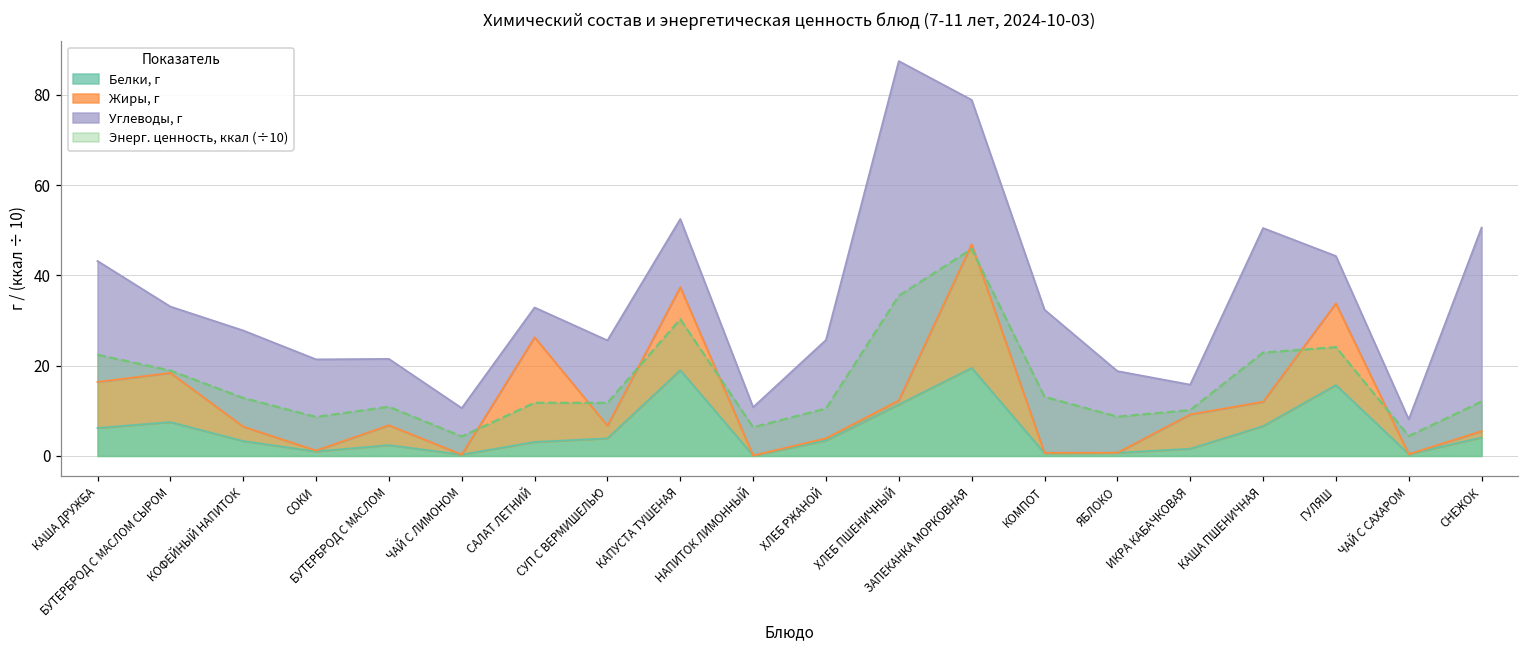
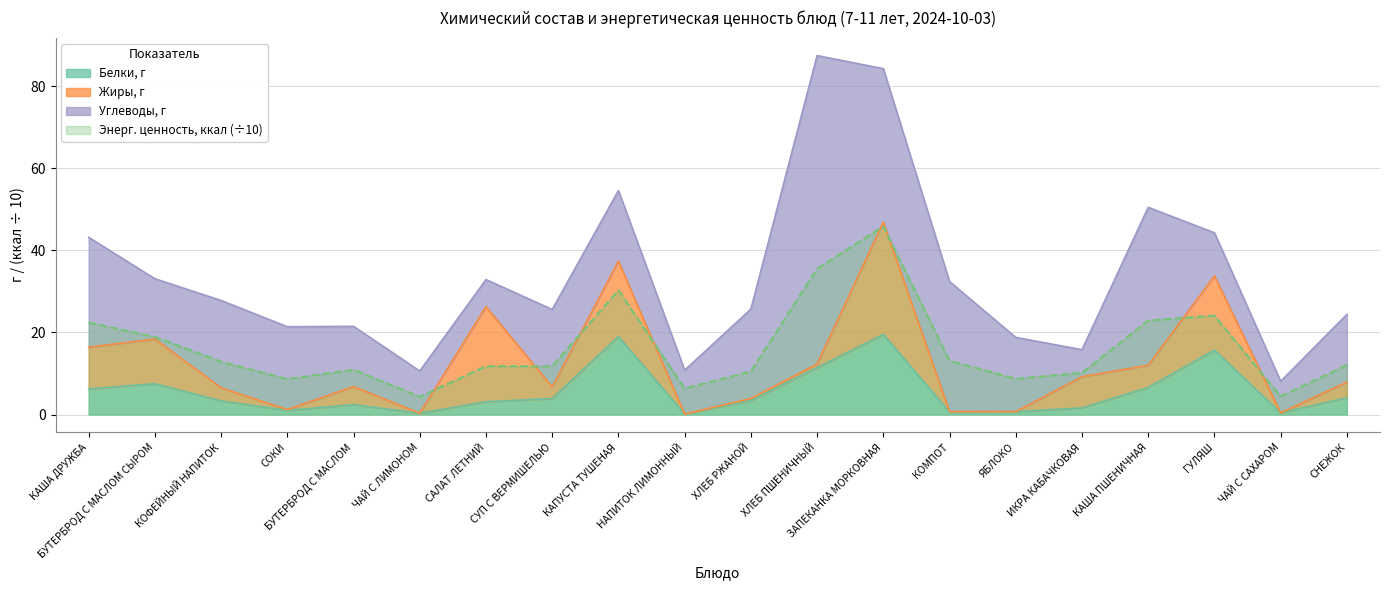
Углеводы, г, КАПУСТА ТУШЕНАЯ: 15 -> 17
Углеводы, г, ЗАПЕКАНКА МОРКОВНАЯ: 32 -> 37
Жиры, г, СНЕЖОК: 1 -> 4
Углеводы, г, СНЕЖОК: 45 -> 17
